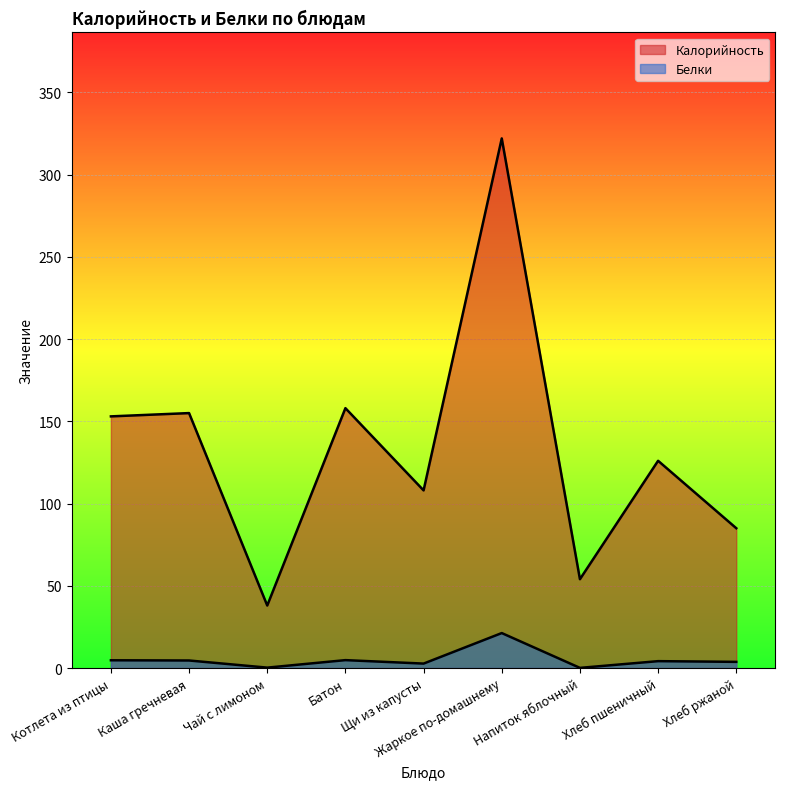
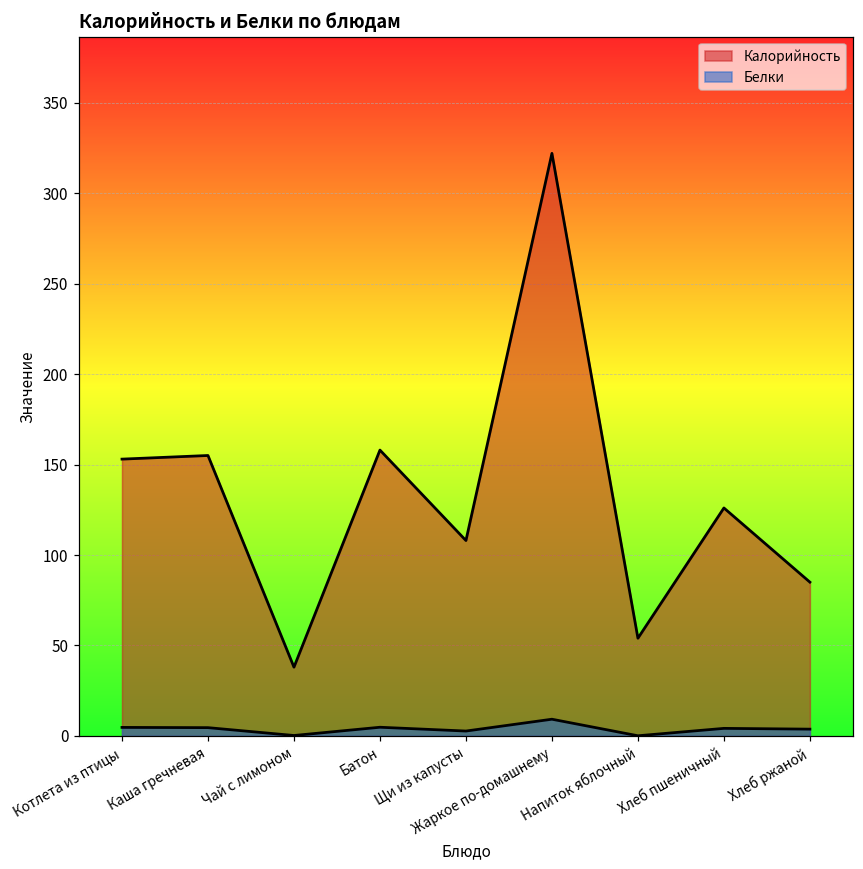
Белки, Жаркое по-домашнему: 21 -> 9
